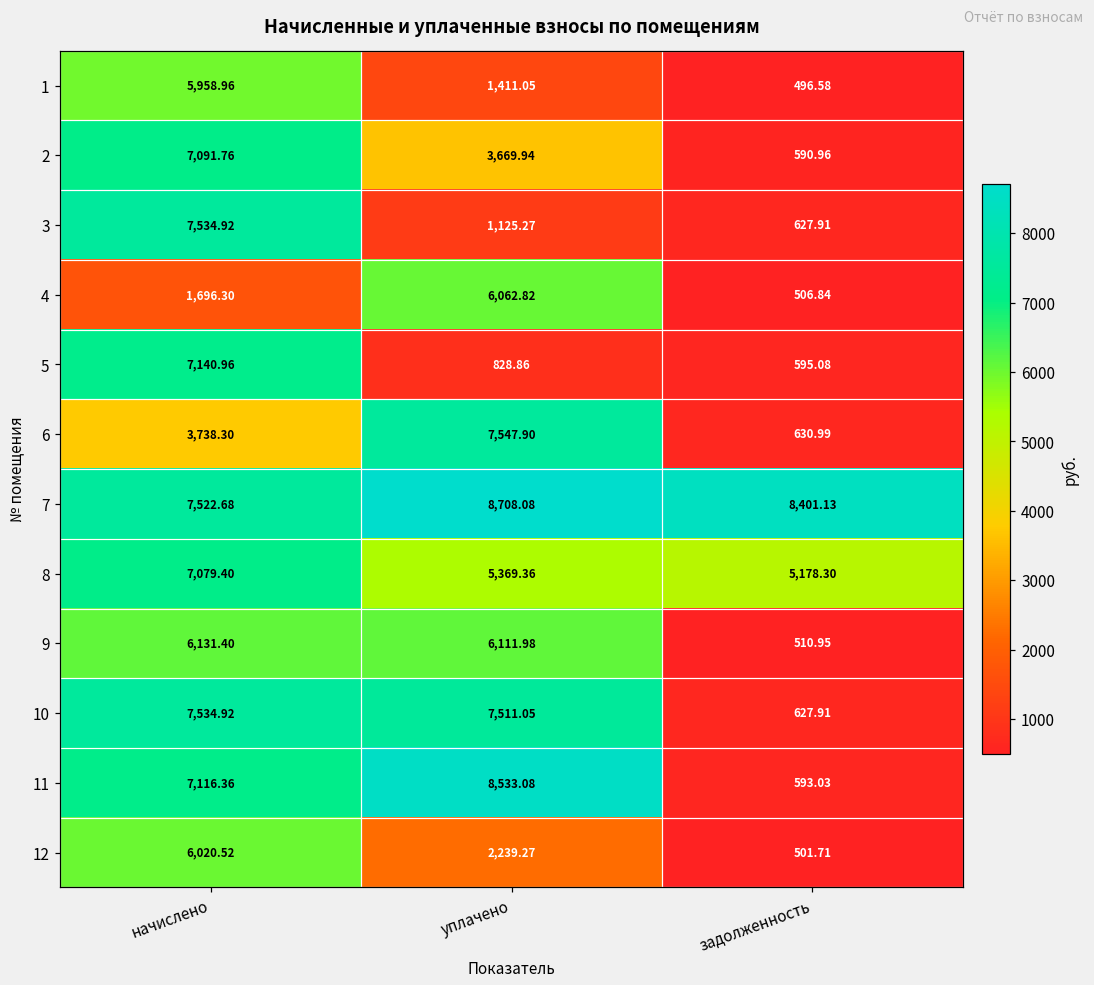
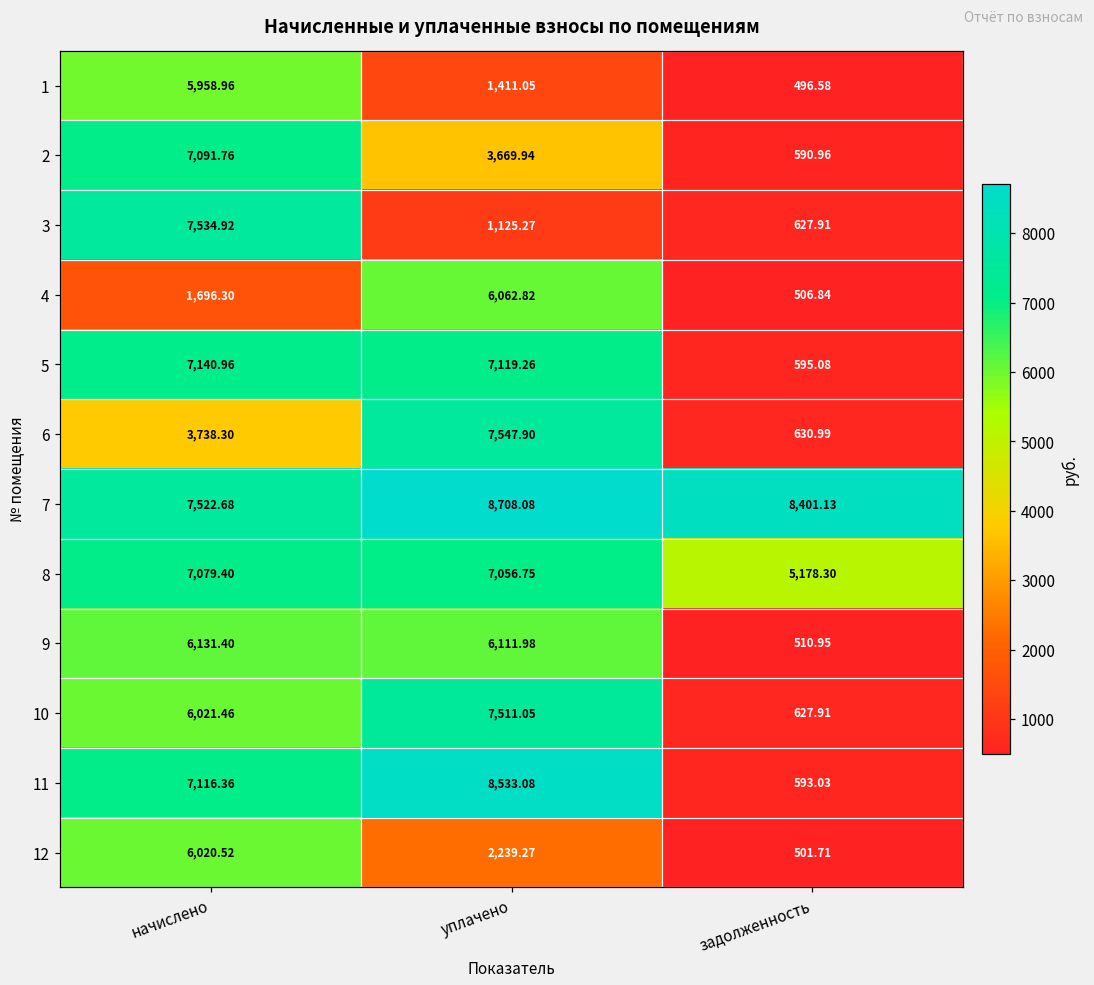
5, уплачено: 828.86 -> 7,119.26
8, уплачено: 5,369.36 -> 7,056.75
10, начислено: 7,534.92 -> 6,021.46
